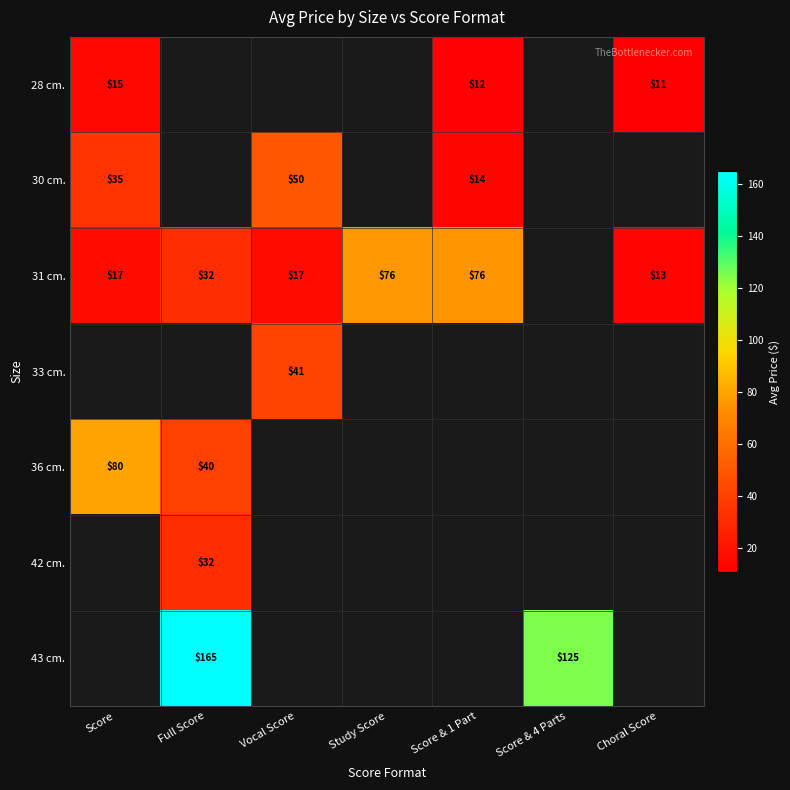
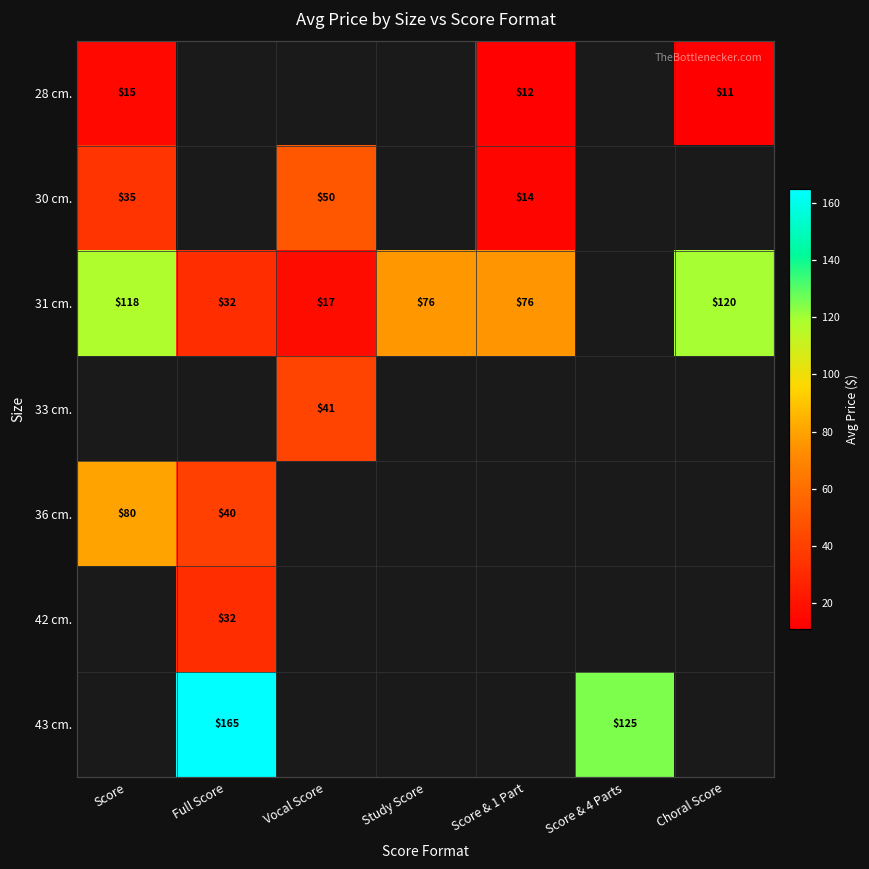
31 cm., Score: $17 -> $118
31 cm., Choral Score: $13 -> $120
